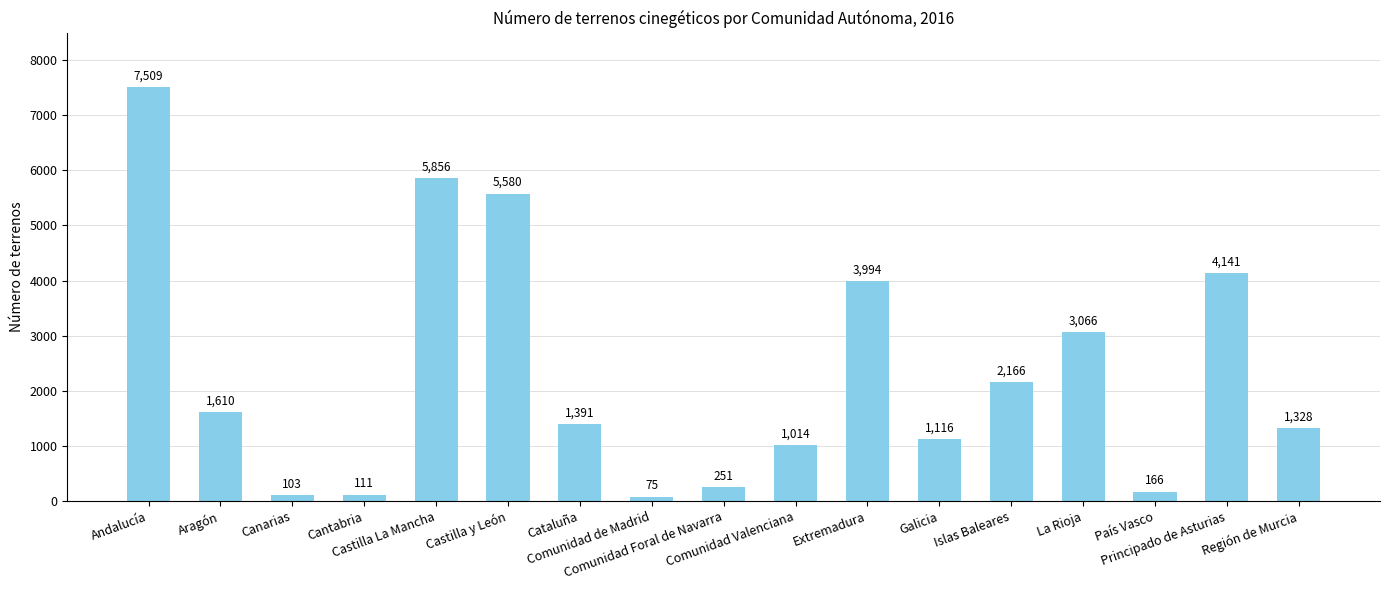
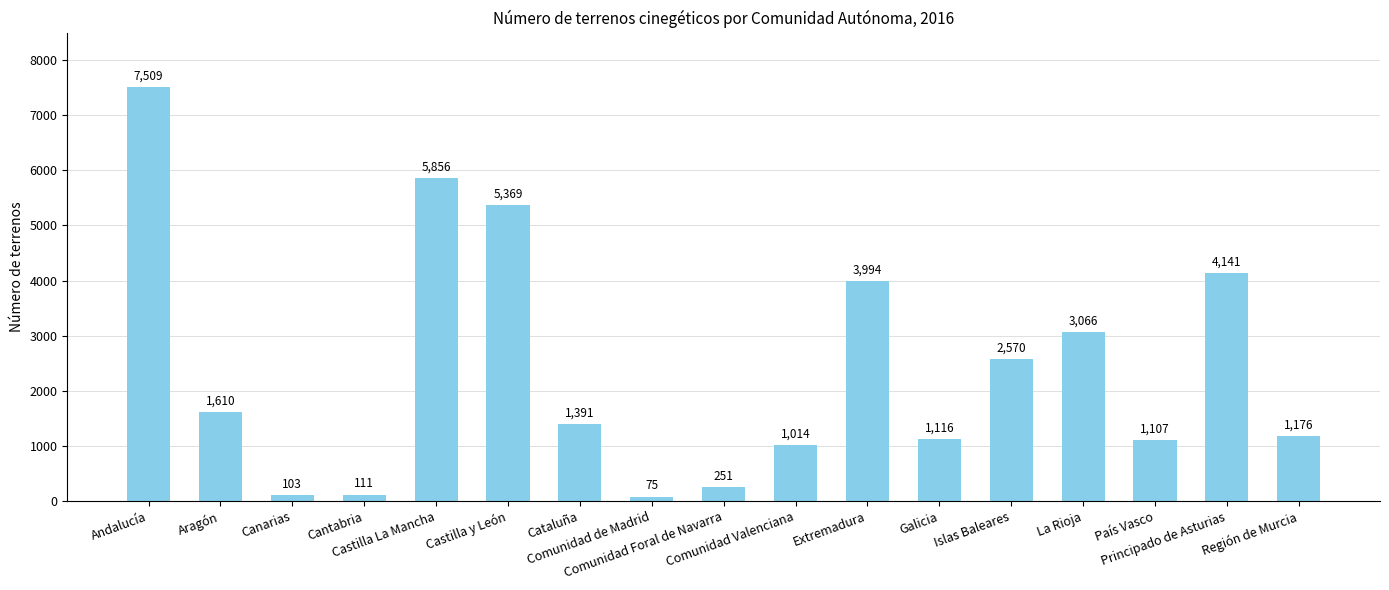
Castilla y León: 5,580 -> 5,369
Islas Baleares: 2,166 -> 2,570
País Vasco: 166 -> 1,107
Región de Murcia: 1,328 -> 1,176
